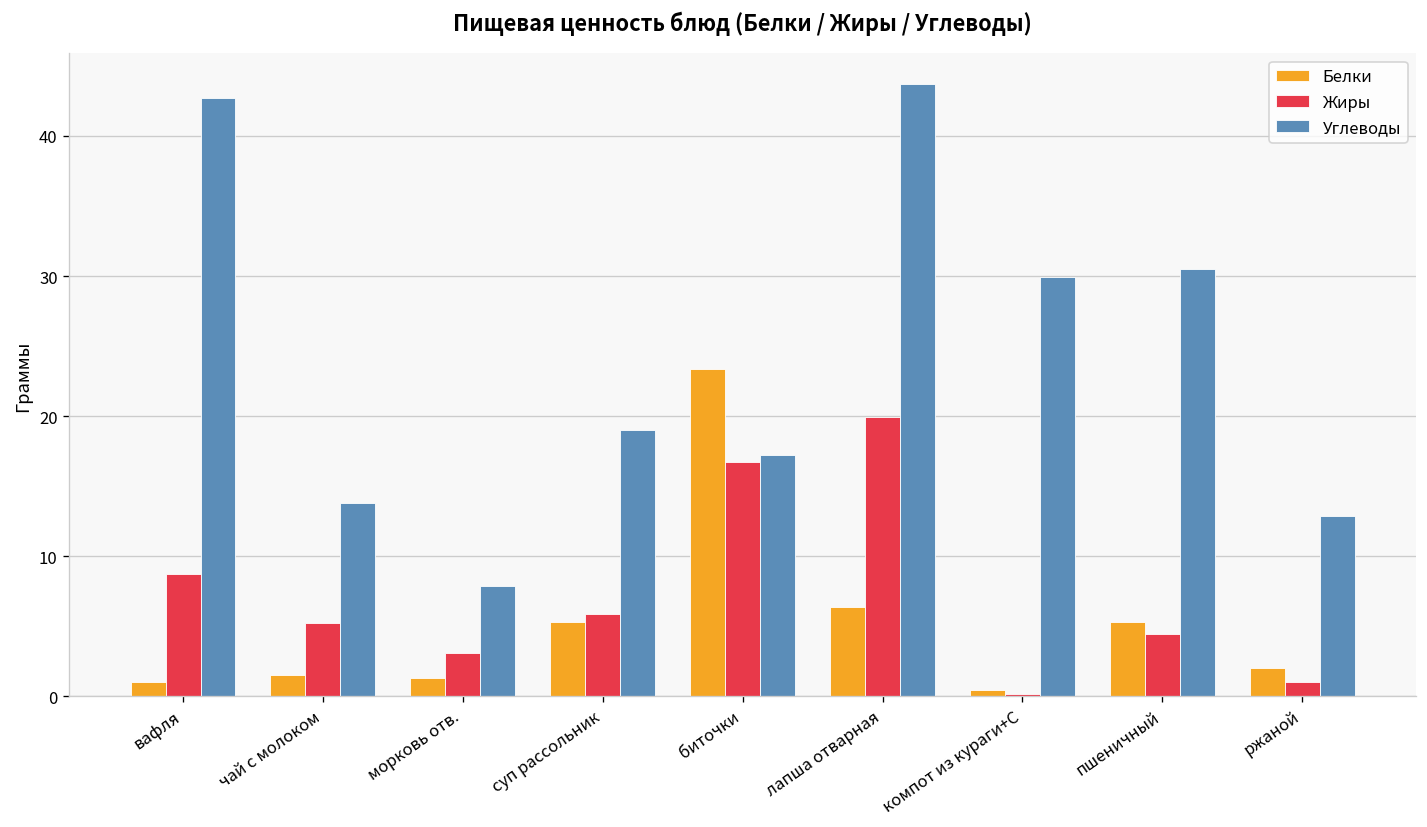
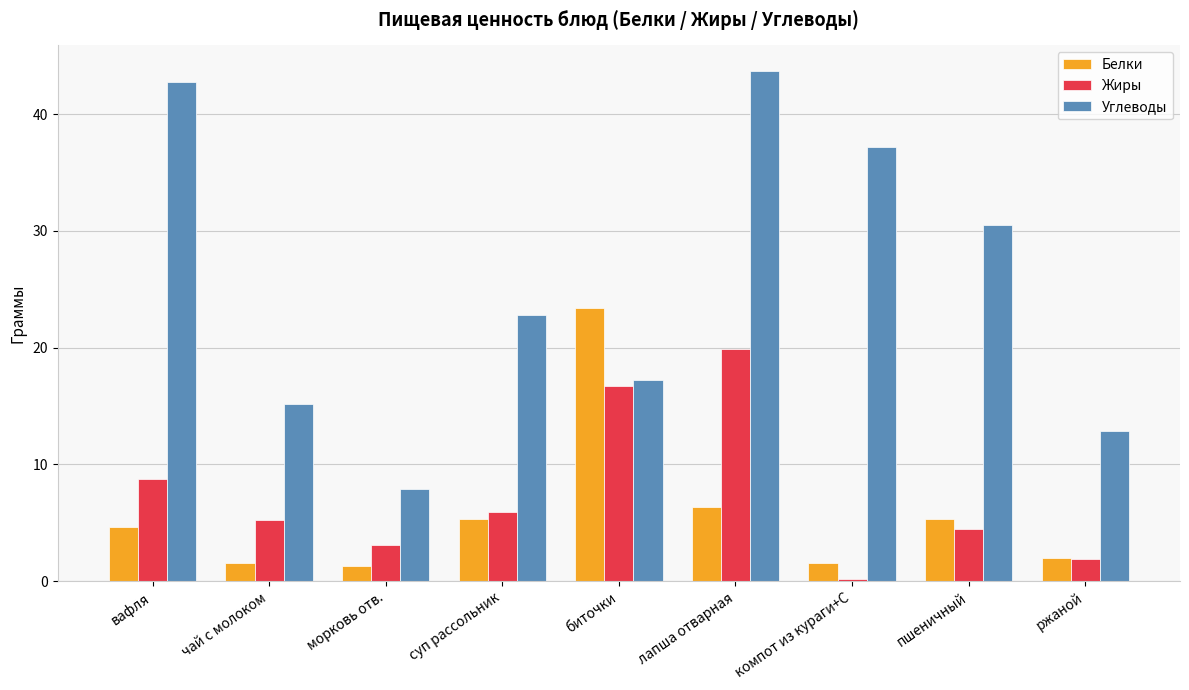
Белки, вафля: 1.0 -> 4.7
Углеводы, чай с молоком: 13.8 -> 15.2
Углеводы, суп рассольник: 19.0 -> 22.8
Белки, компот из кураги+С: 0.5 -> 1.6
Углеводы, компот из кураги+С: 29.9 -> 37.2
Жиры, ржаной: 1.0 -> 1.9
